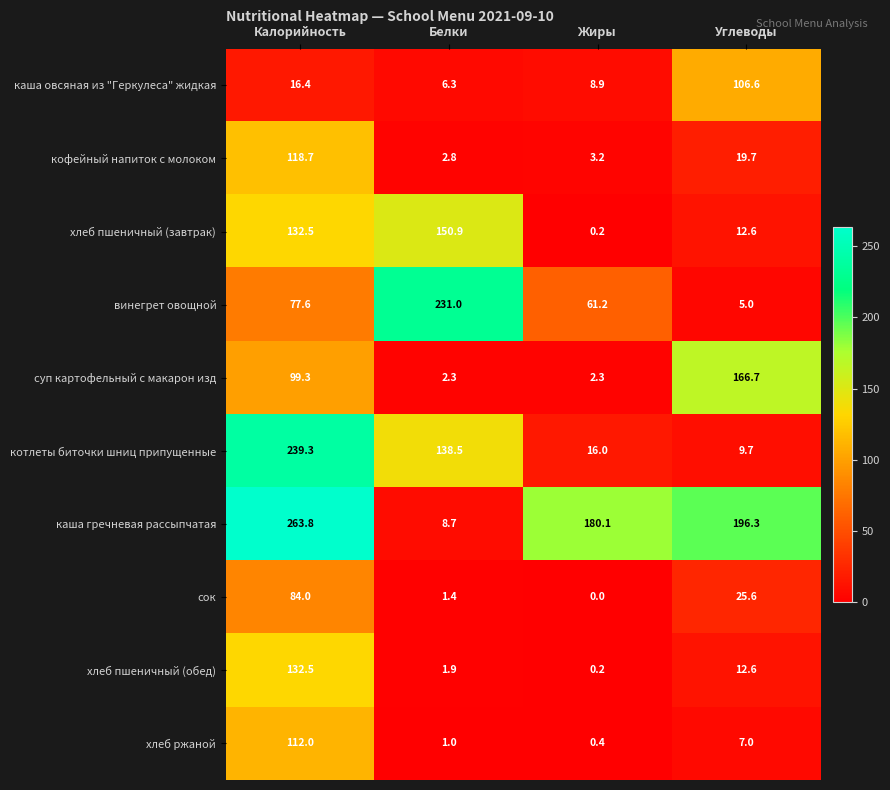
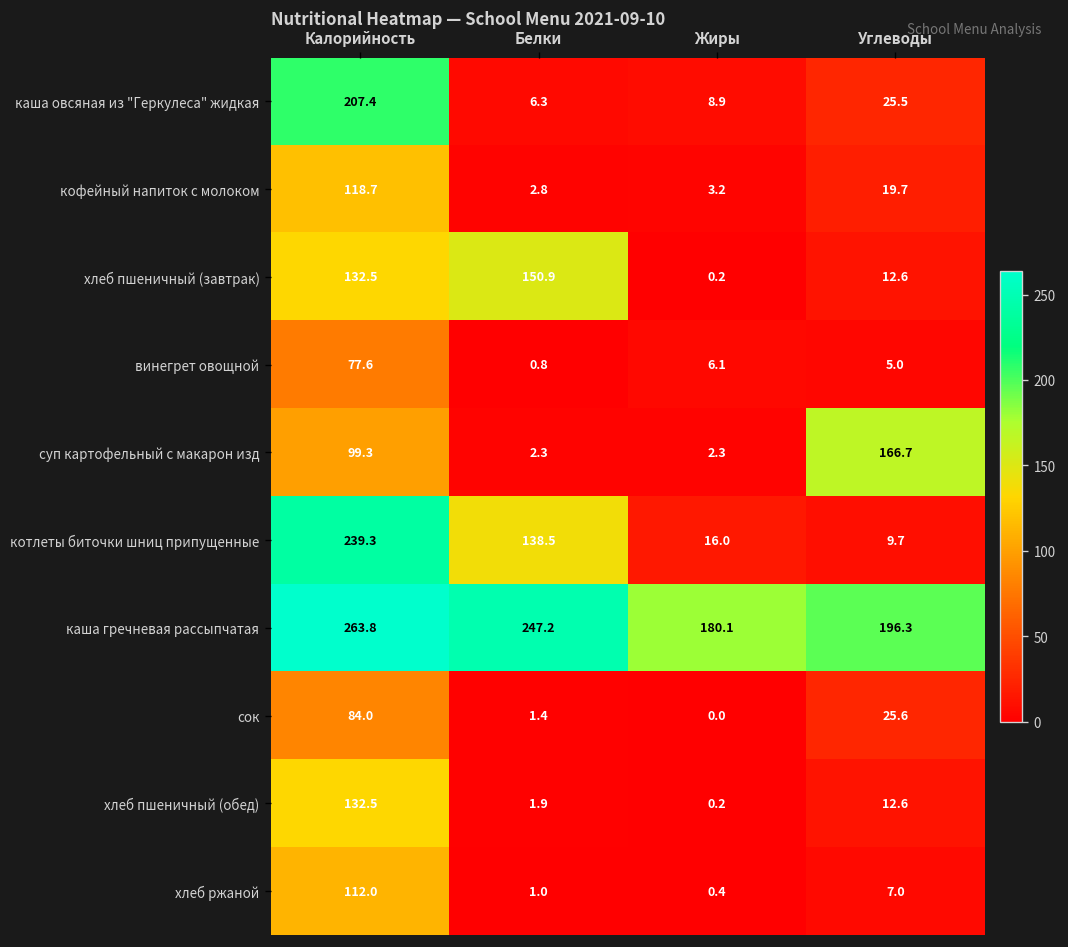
каша овсяная из "Геркулеса" жидкая, Калорийность: 16.4 -> 207.4
каша овсяная из "Геркулеса" жидкая, Углеводы: 106.6 -> 25.5
винегрет овощной, Белки: 231.0 -> 0.8
винегрет овощной, Жиры: 61.2 -> 6.1
каша гречневая рассыпчатая, Белки: 8.7 -> 247.2
